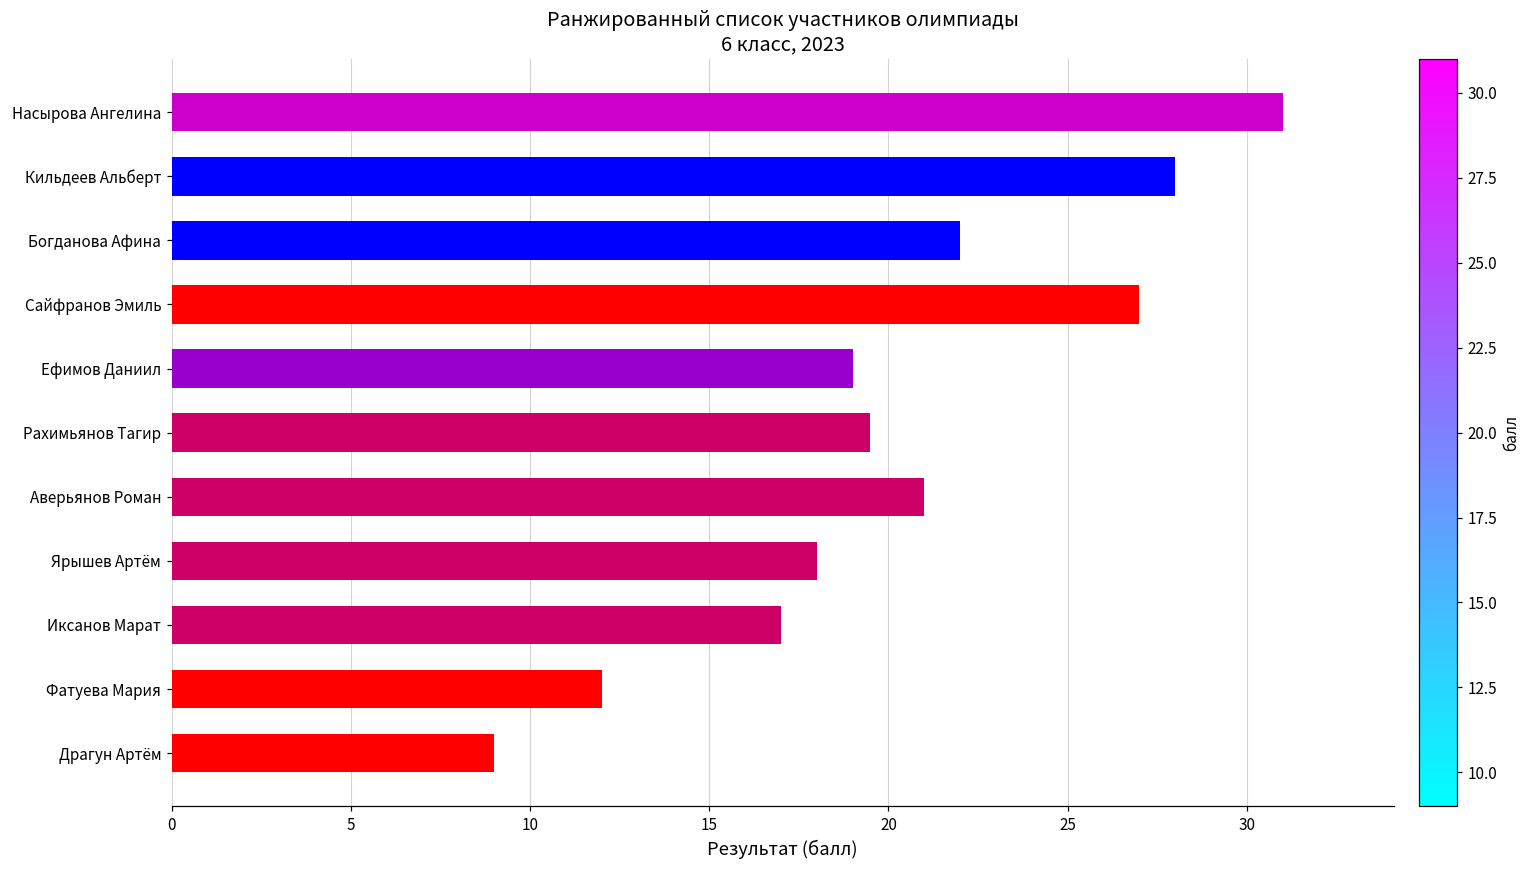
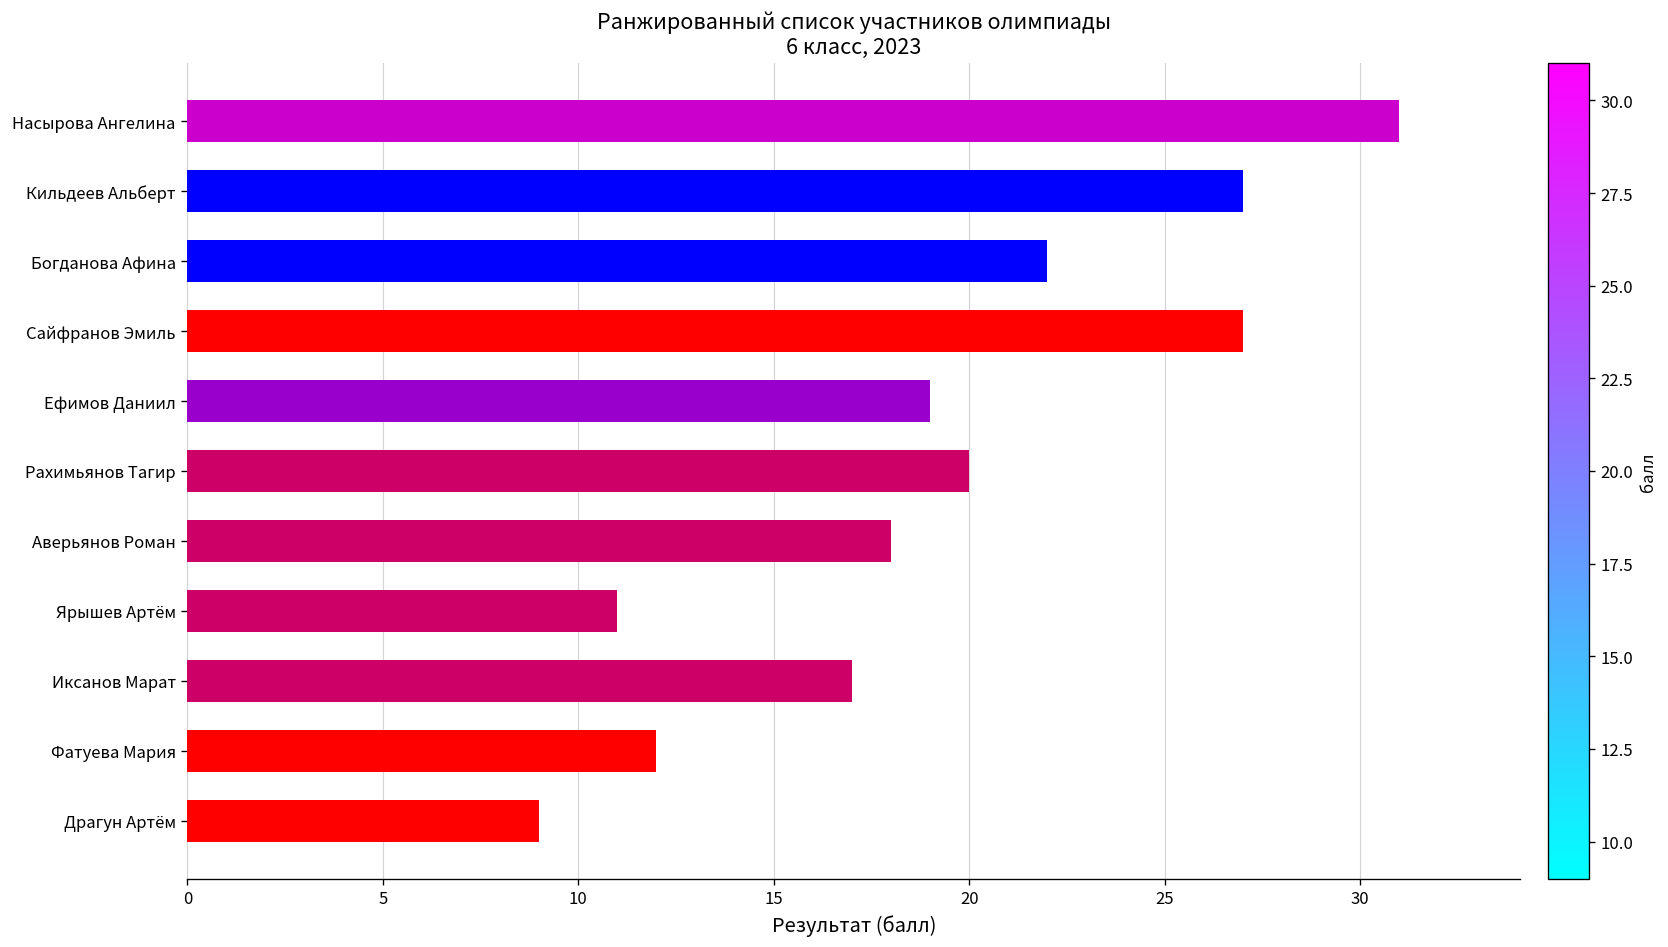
Кильдеев Альберт: 28 -> 27
Рахимьянов Тагир: 19.5 -> 20.0
Аверьянов Роман: 21 -> 18
Ярышев Артём: 18 -> 11
